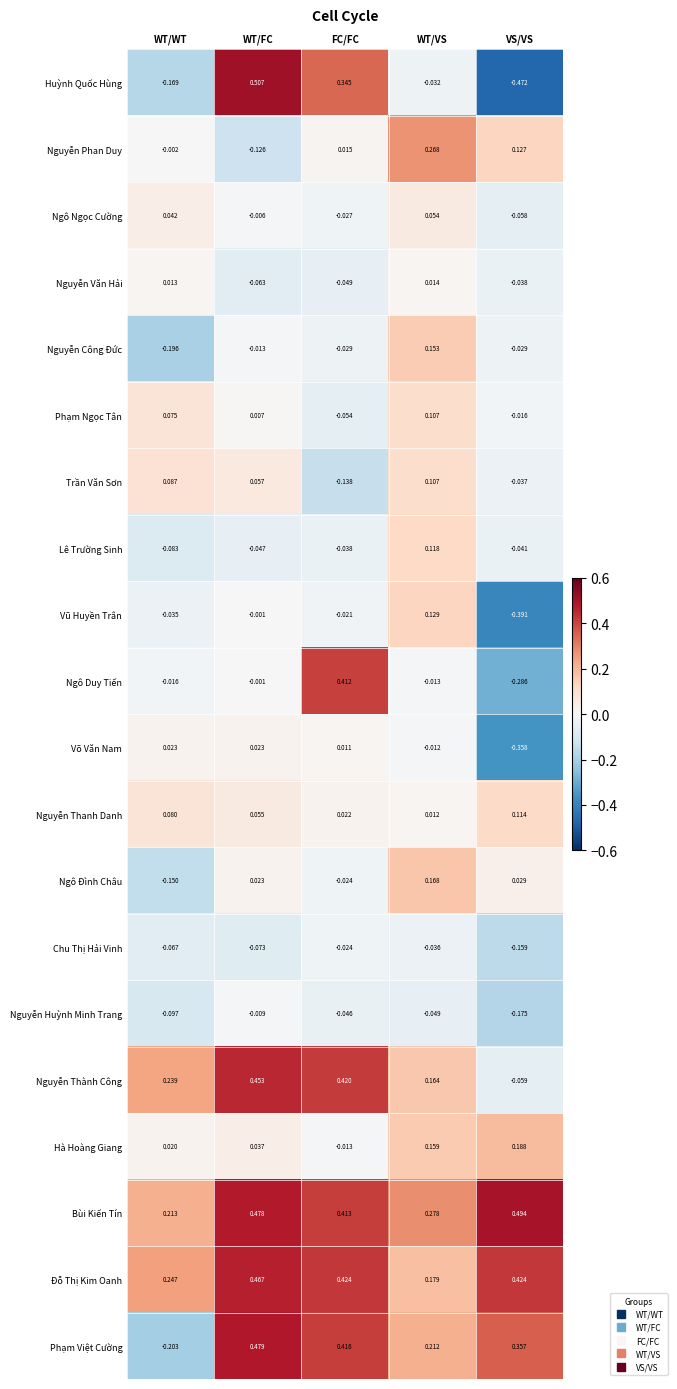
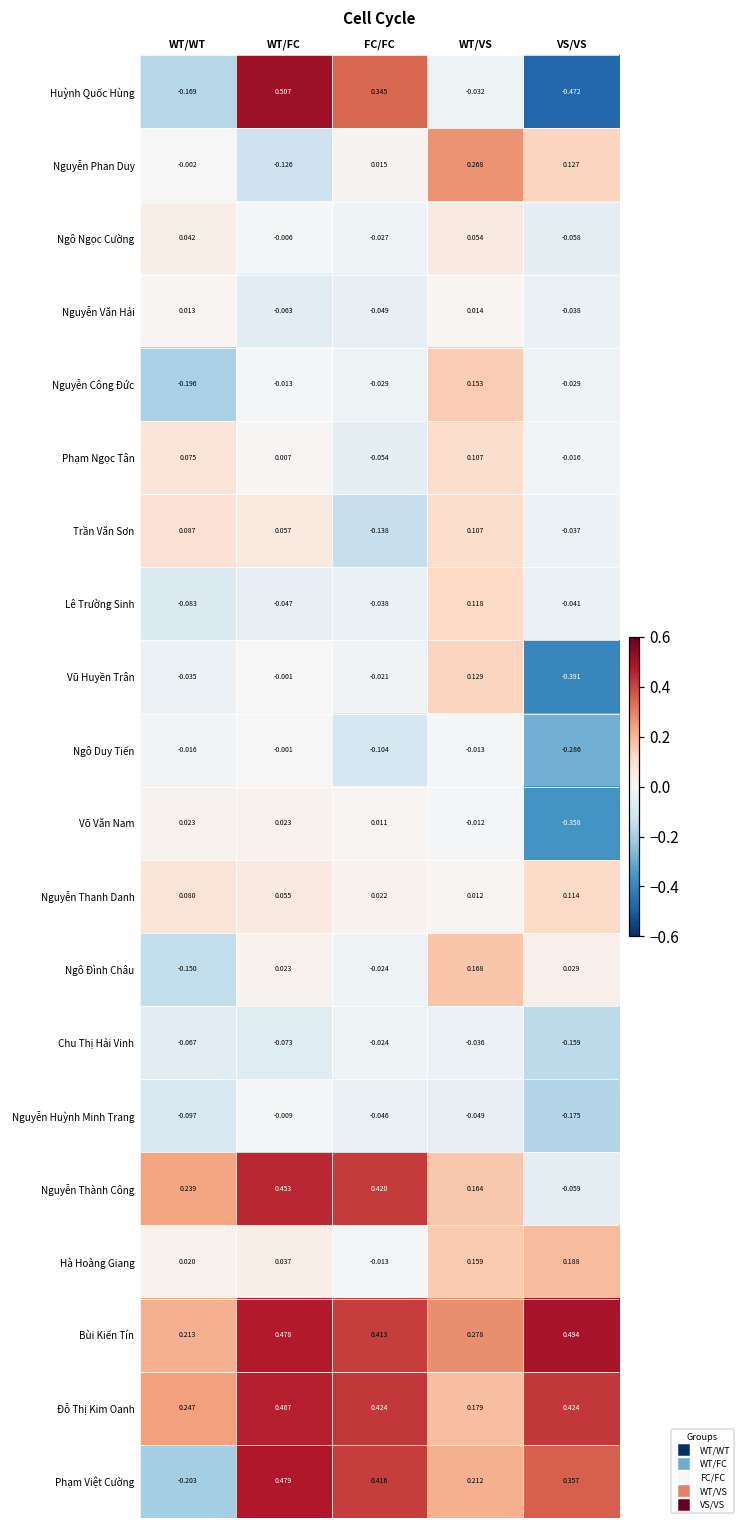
Ngô Duy Tiến, FC/FC: 0.412 -> -0.104
